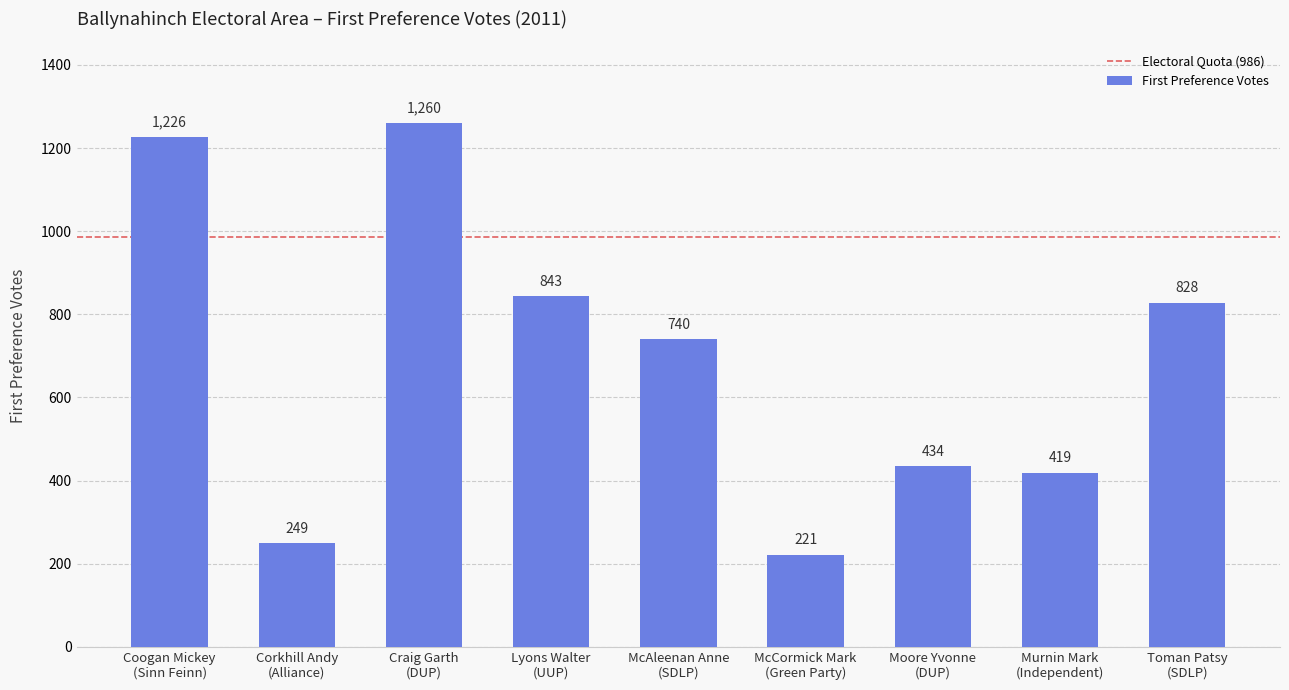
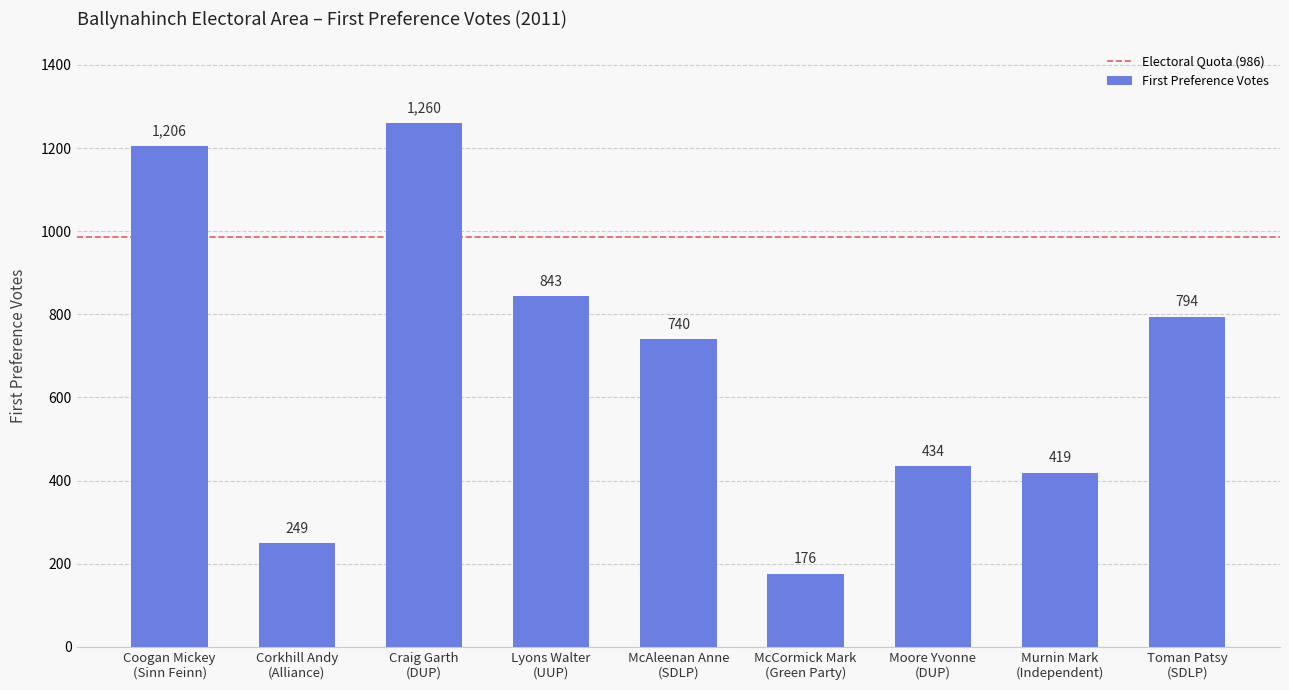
Coogan Mickey (Sinn Feinn): 1,226 -> 1,206
McCormick Mark (Green Party): 221 -> 176
Toman Patsy (SDLP): 828 -> 794
